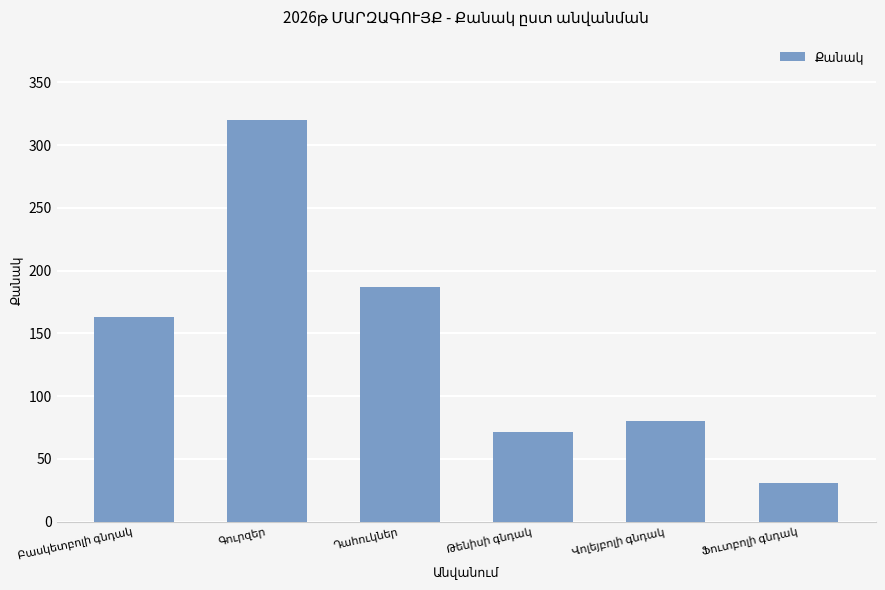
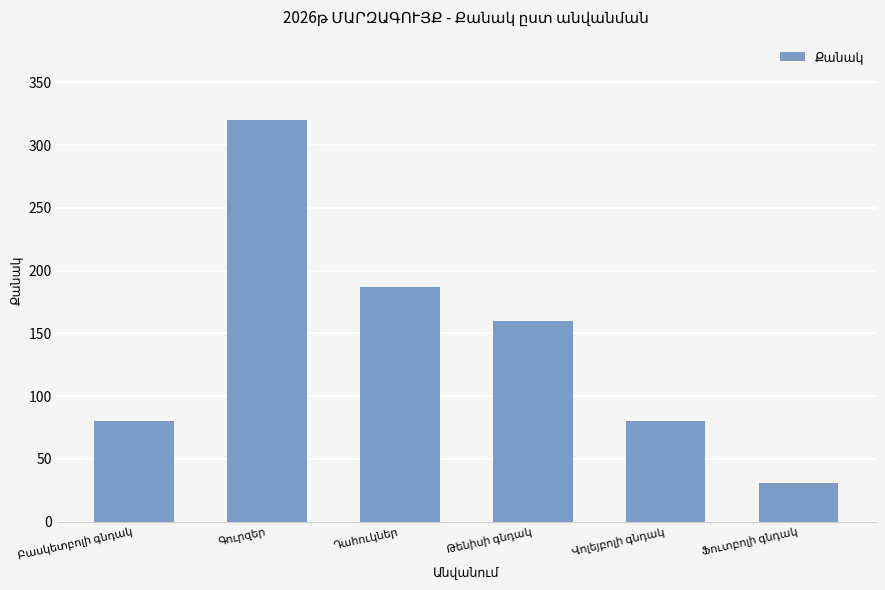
Բասկետբոլի գնդակ: 163 -> 80
Թենիսի գնդակ: 71 -> 160
